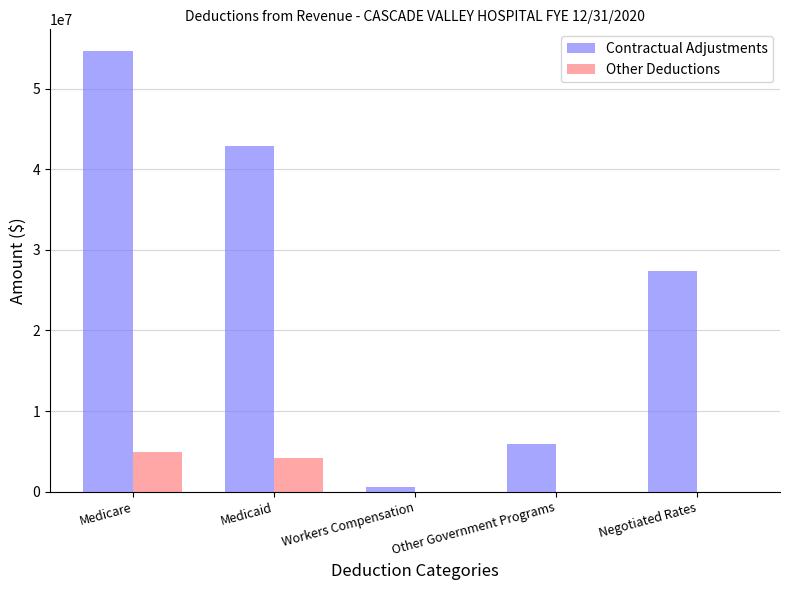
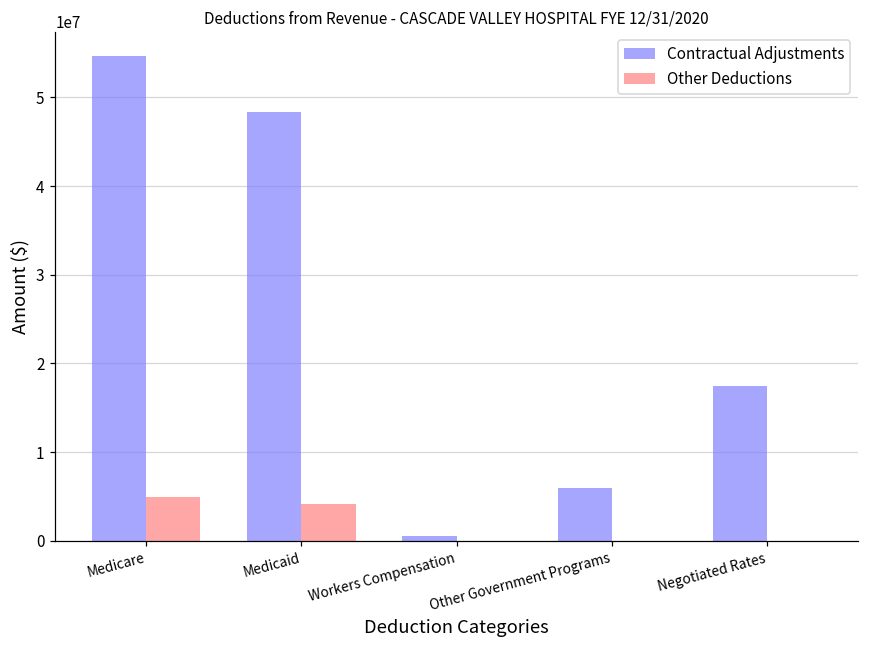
Contractual Adjustments, Medicaid: 43000000 -> 48000000
Contractual Adjustments, Negotiated Rates: 27000000 -> 18000000
